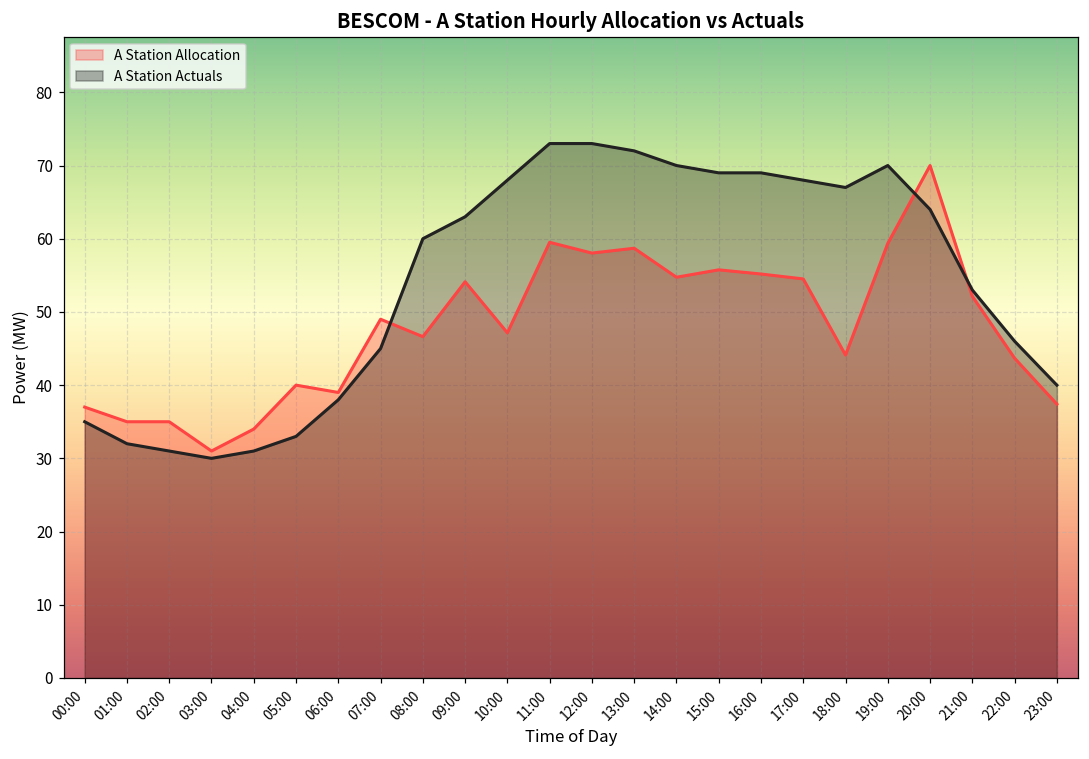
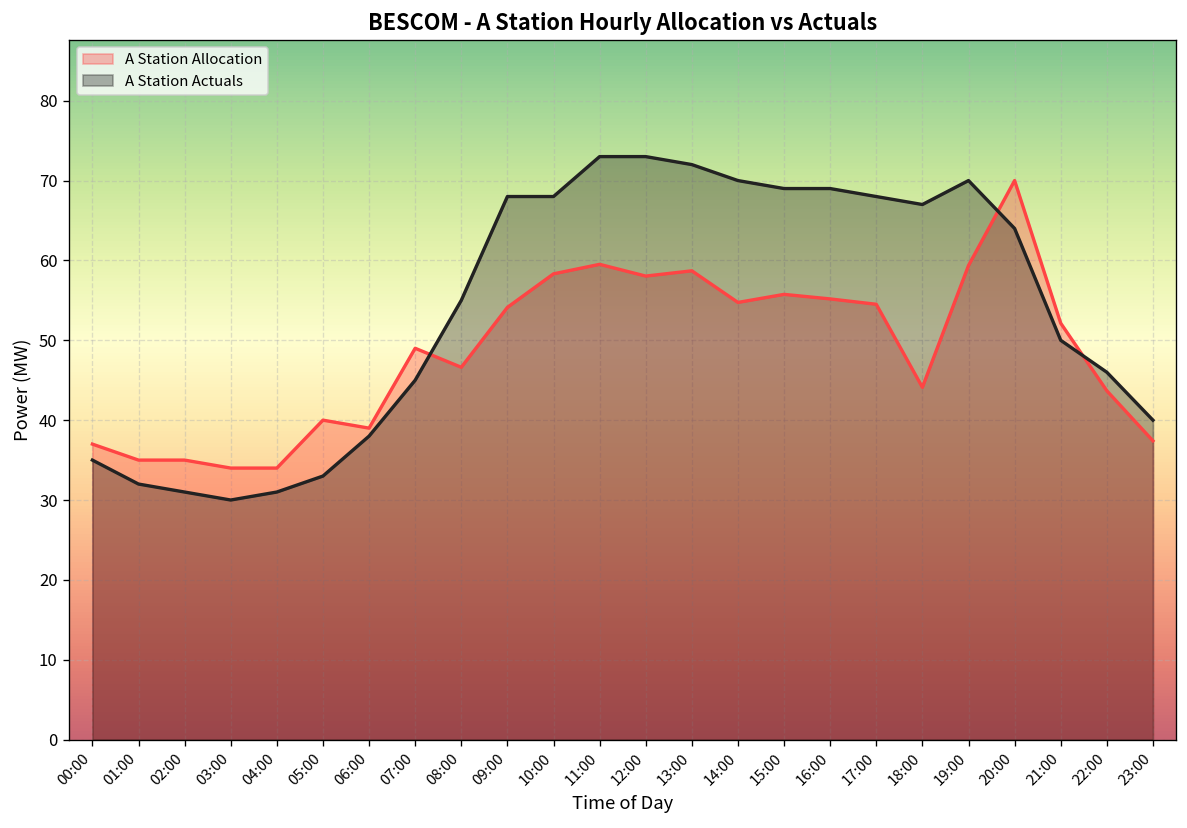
A Station Allocation, 03:00: 31 -> 34
A Station Actuals, 08:00: 60 -> 55
A Station Actuals, 09:00: 63 -> 68
A Station Allocation, 10:00: 47 -> 58
A Station Actuals, 21:00: 53 -> 50
